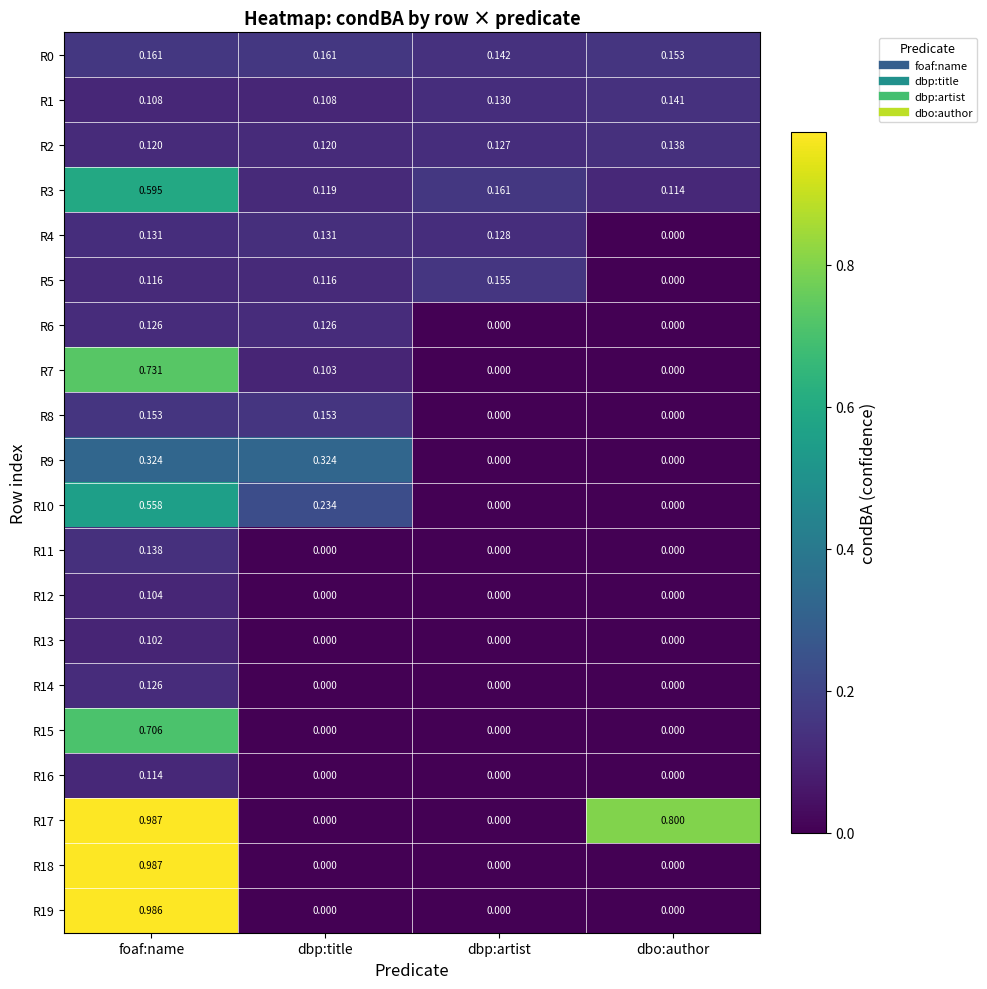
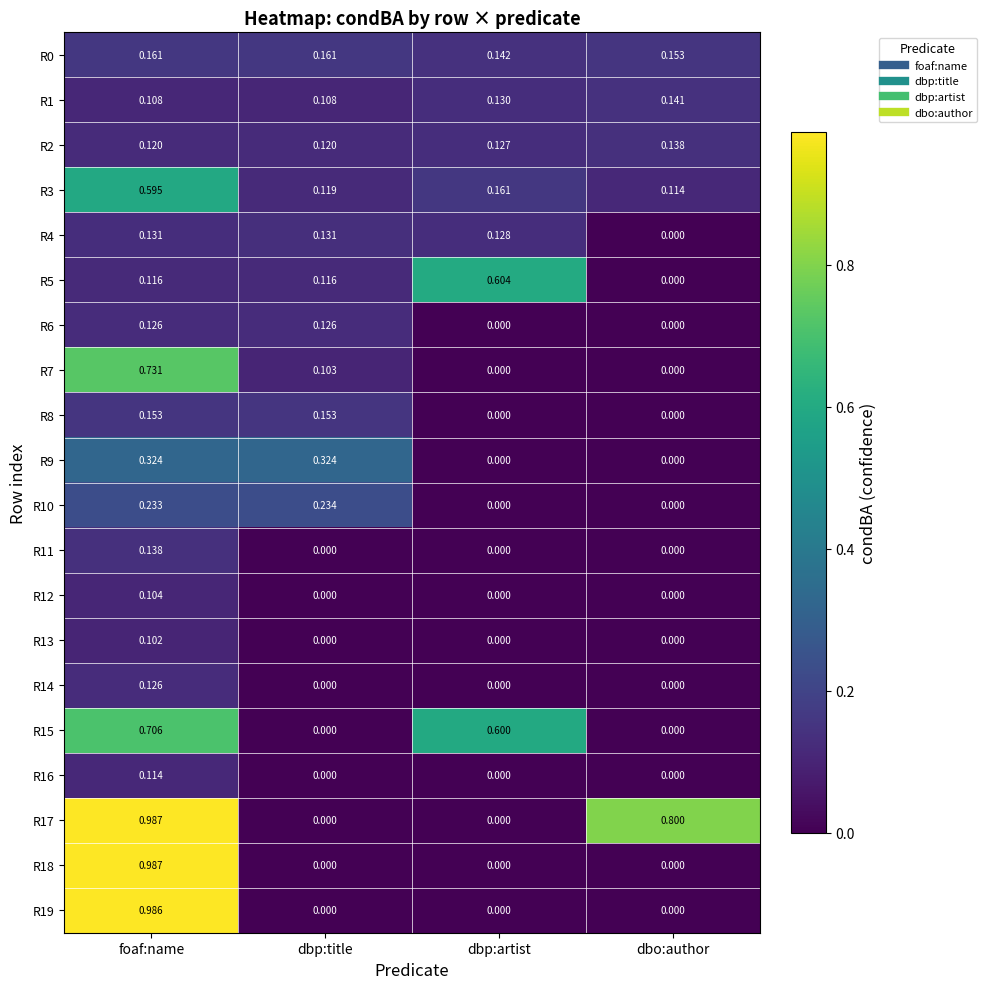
R5, dbp:artist: 0.155 -> 0.604
R10, foaf:name: 0.558 -> 0.233
R15, dbp:artist: 0.000 -> 0.600
